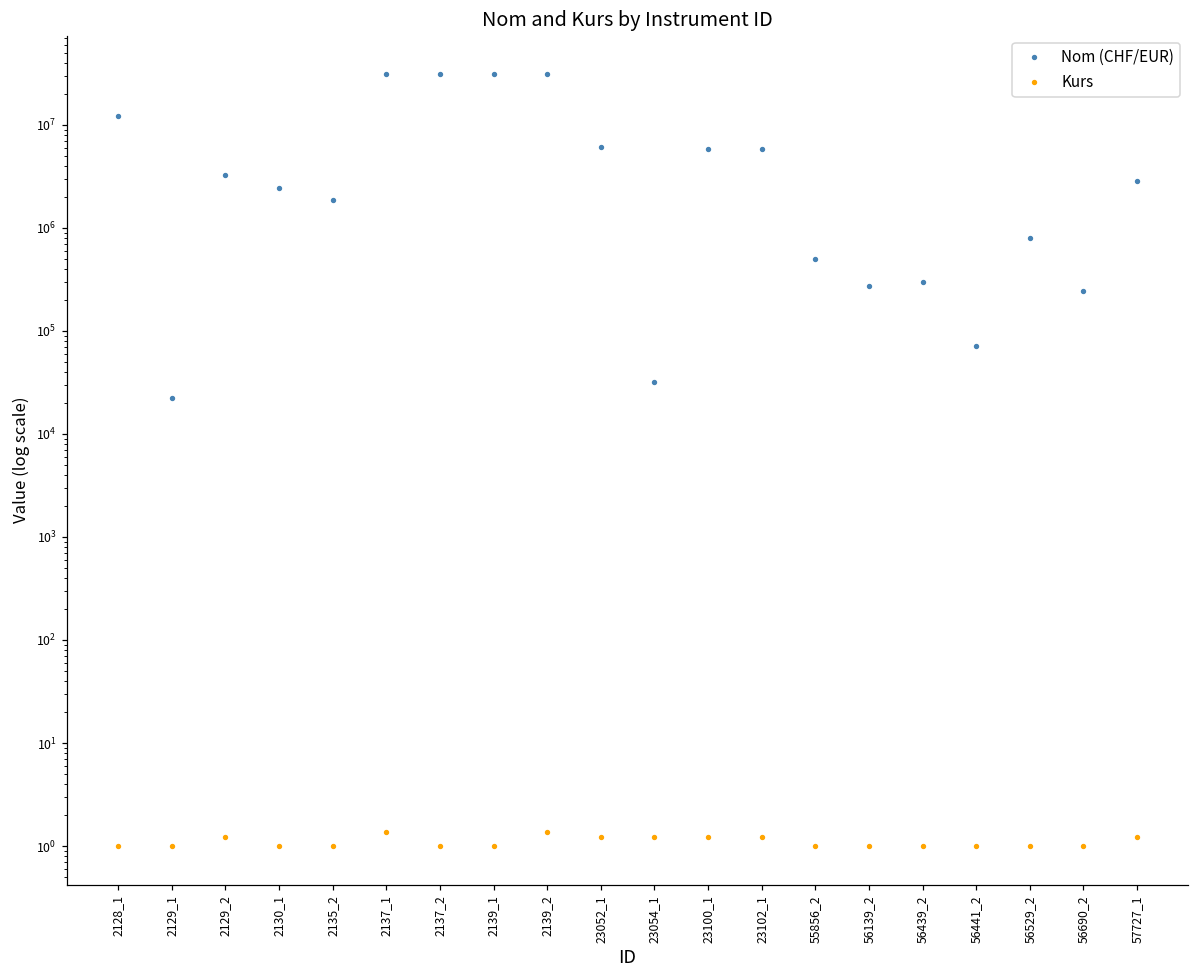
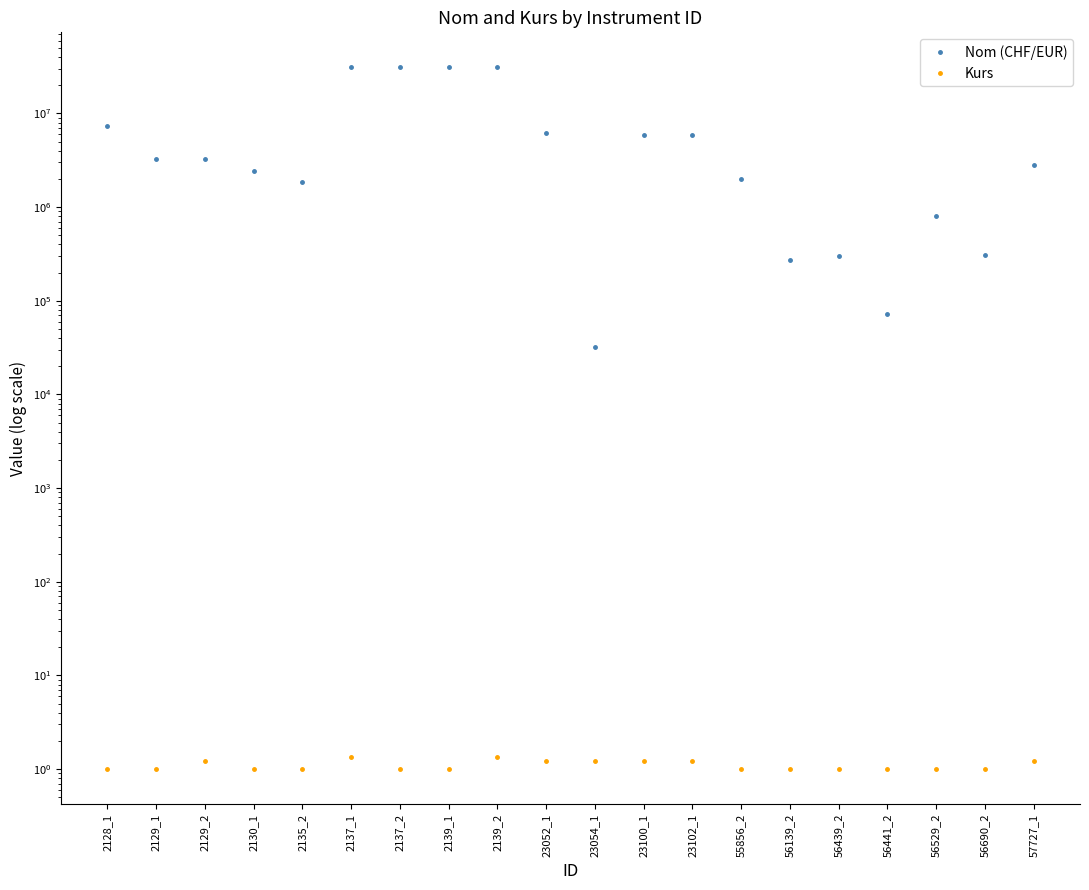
Nom (CHF/EUR), 2128_1: 12000000 -> 7000000
Nom (CHF/EUR), 2129_1: 22000 -> 3200000
Nom (CHF/EUR), 55856_2: 500000 -> 2000000
Nom (CHF/EUR), 56690_2: 250000 -> 310000
